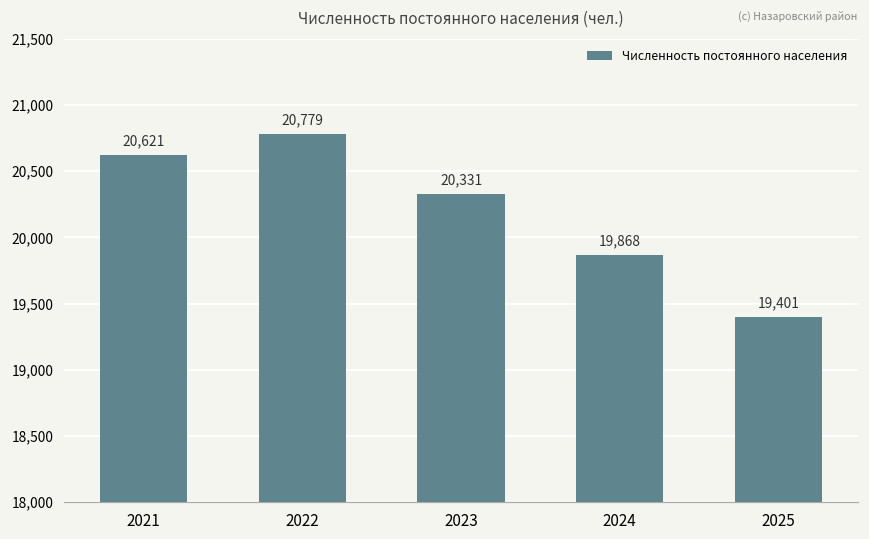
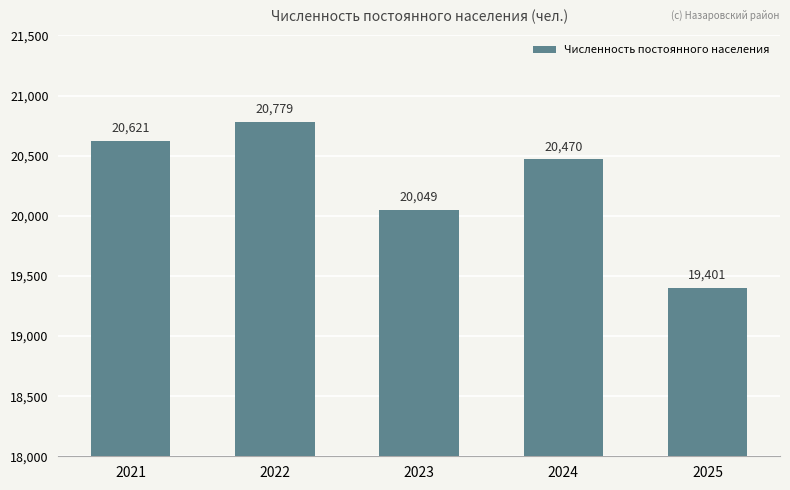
2023: 20,331 -> 20,049
2024: 19,868 -> 20,470
